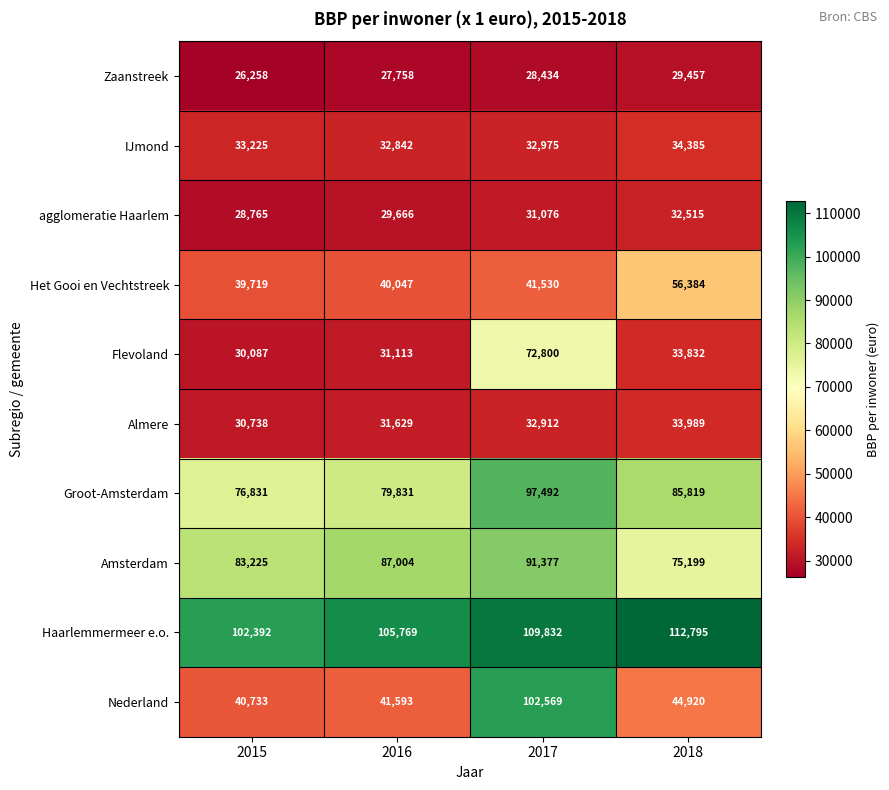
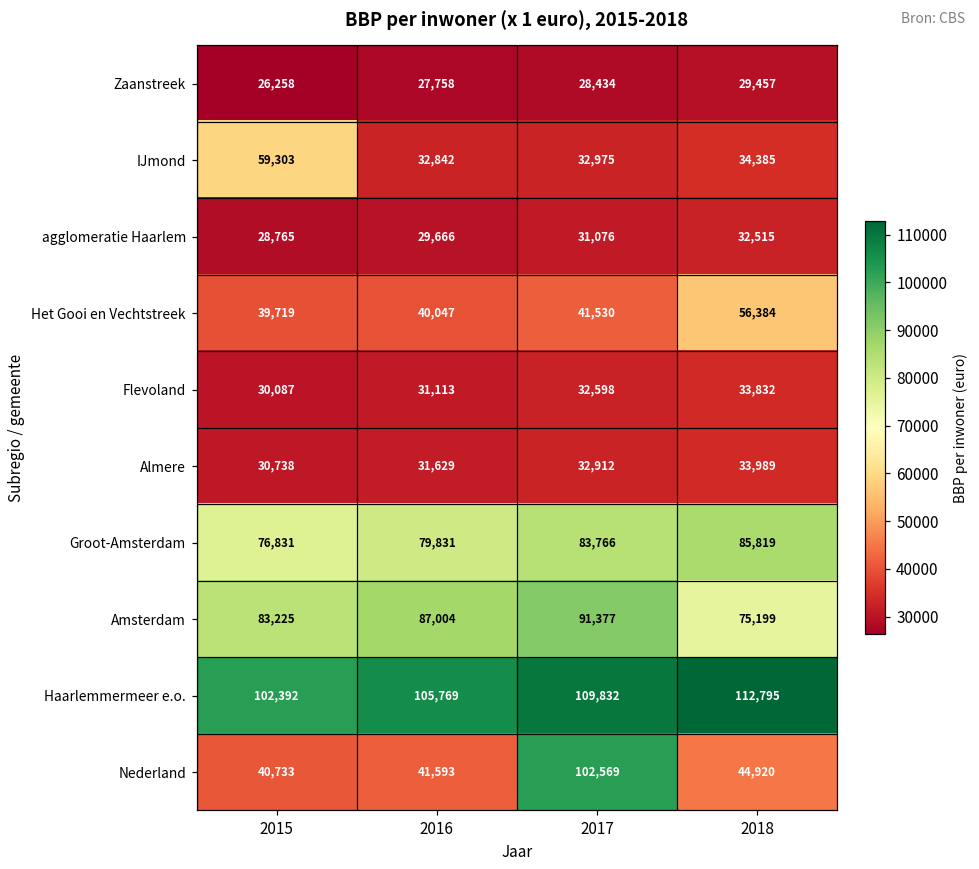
IJmond, 2015: 33,225 -> 59,303
Flevoland, 2017: 72,800 -> 32,598
Groot-Amsterdam, 2017: 97,492 -> 83,766
